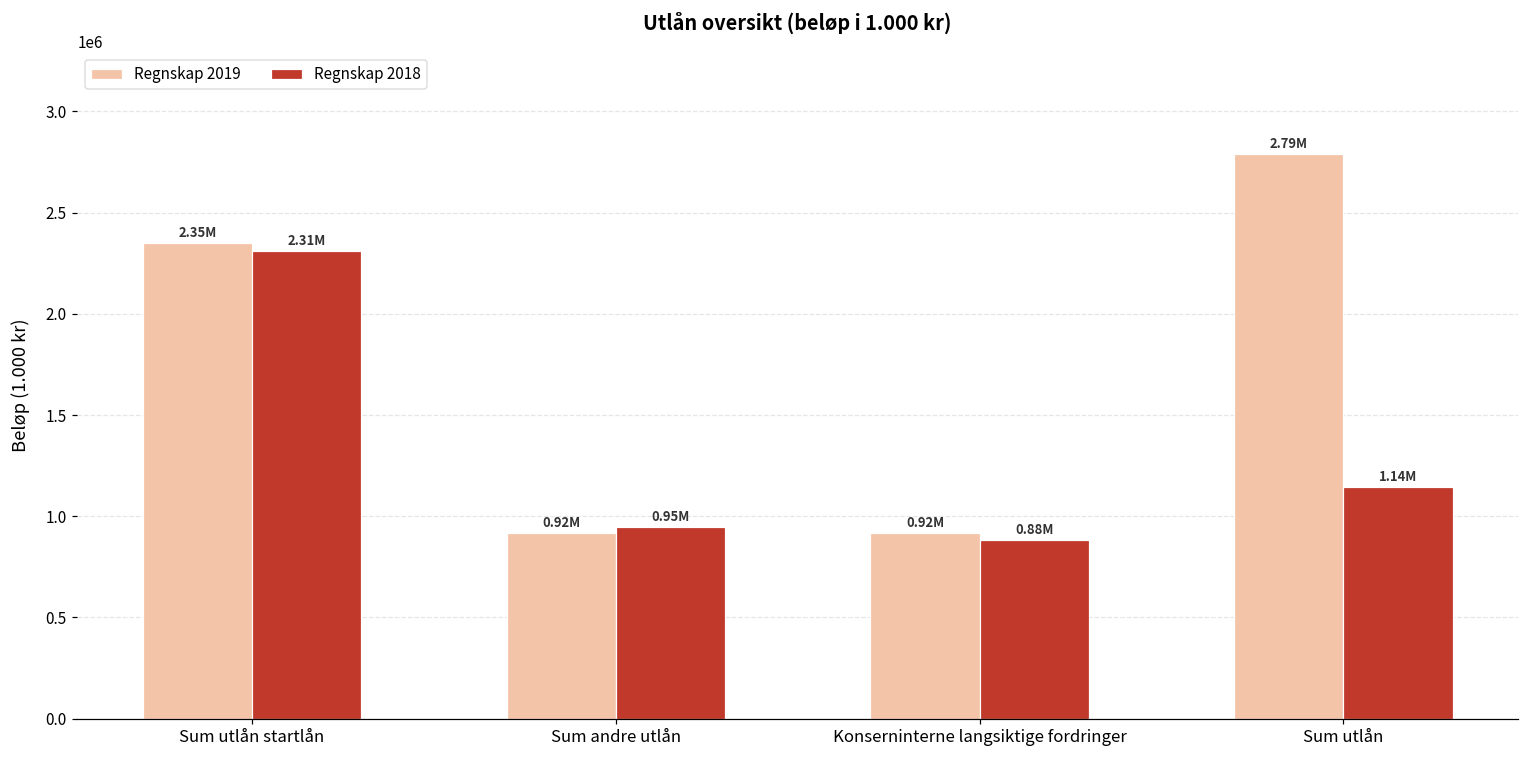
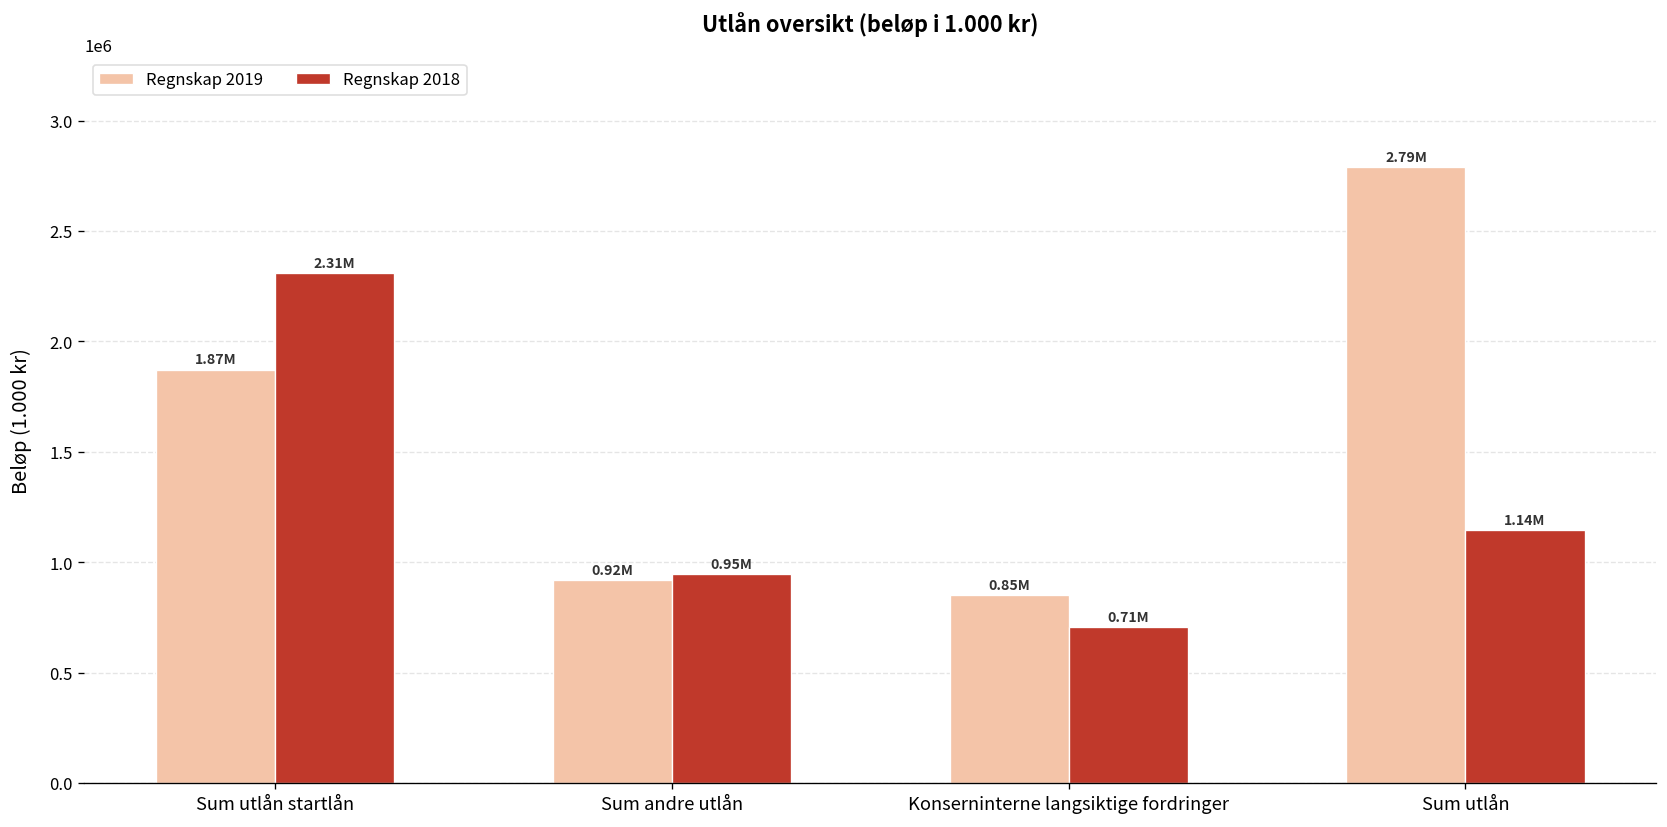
Regnskap 2019, Sum utlån startlån: 2.35M -> 1.87M
Regnskap 2019, Konserninterne langsiktige fordringer: 0.92M -> 0.85M
Regnskap 2018, Konserninterne langsiktige fordringer: 0.88M -> 0.71M
